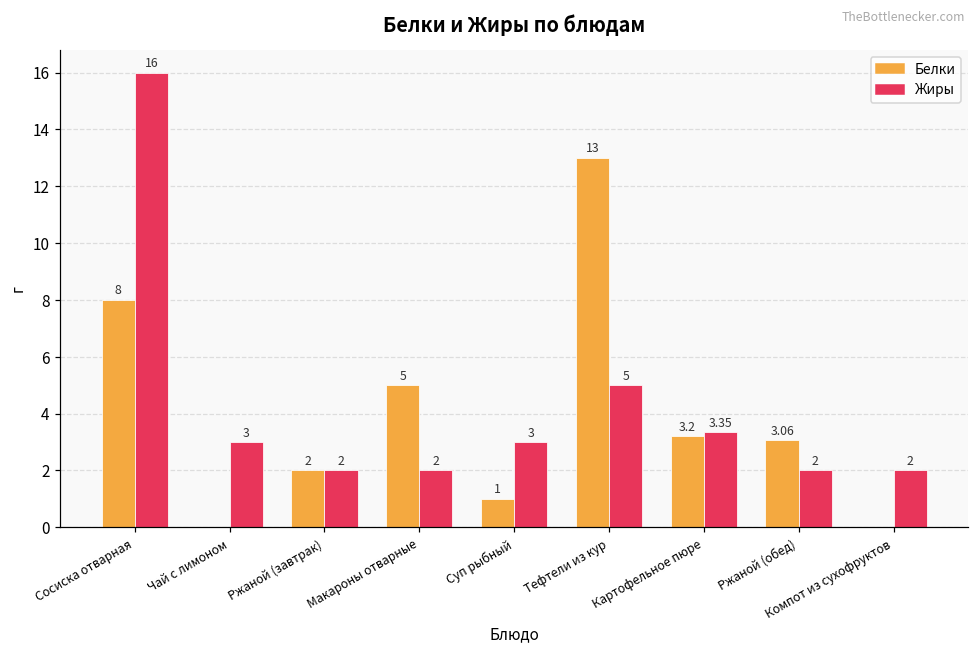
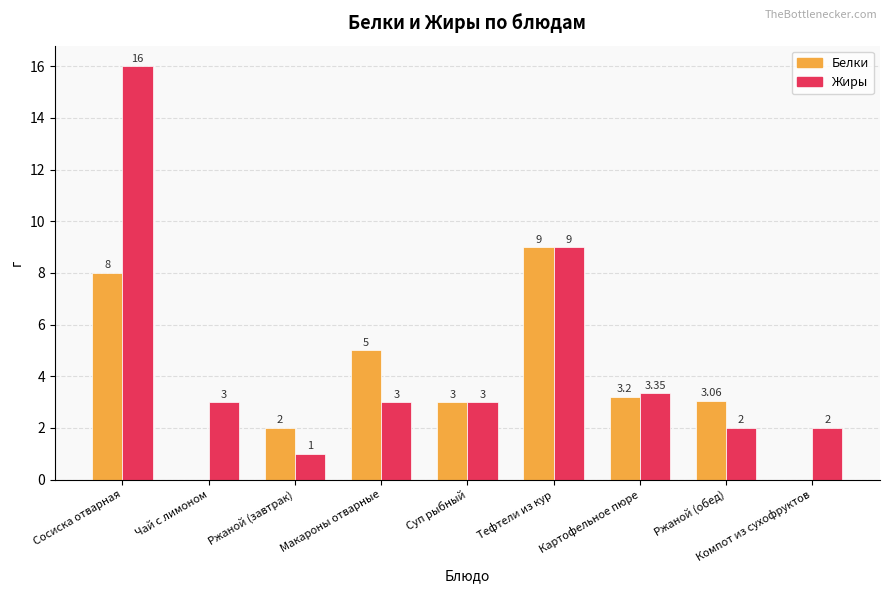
Жиры, Ржаной (завтрак): 2 -> 1
Жиры, Макароны отварные: 2 -> 3
Белки, Суп рыбный: 1 -> 3
Белки, Тефтели из кур: 13 -> 9
Жиры, Тефтели из кур: 5 -> 9
